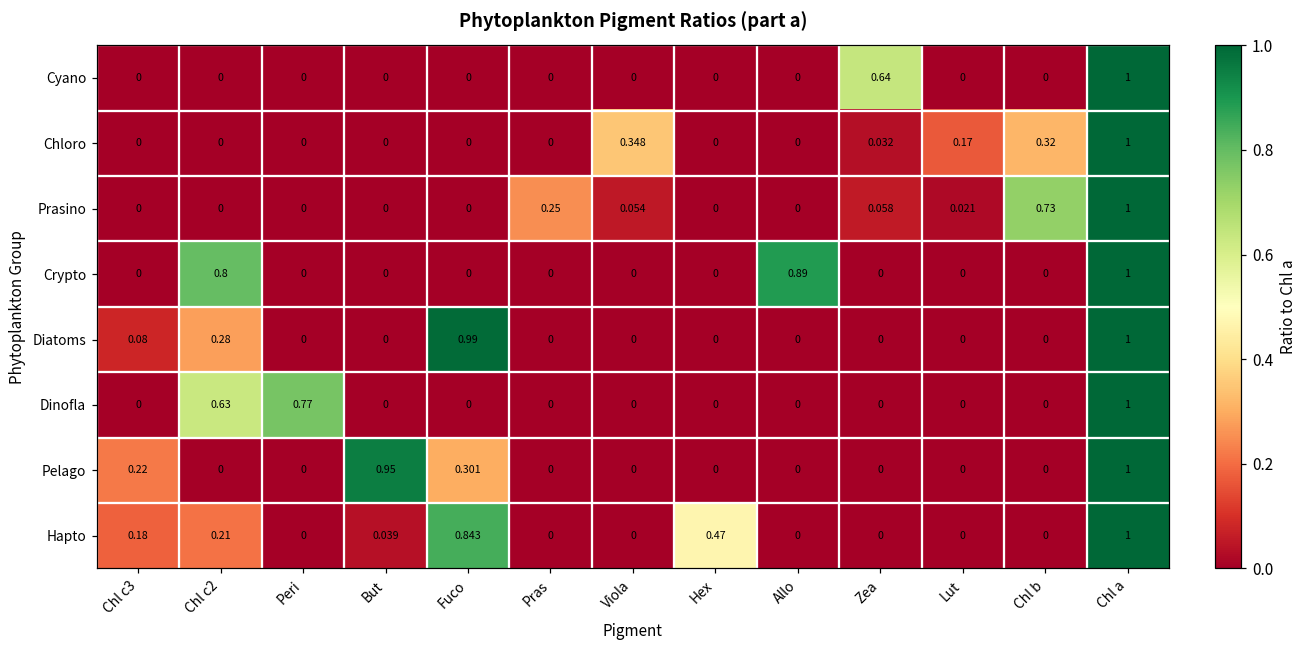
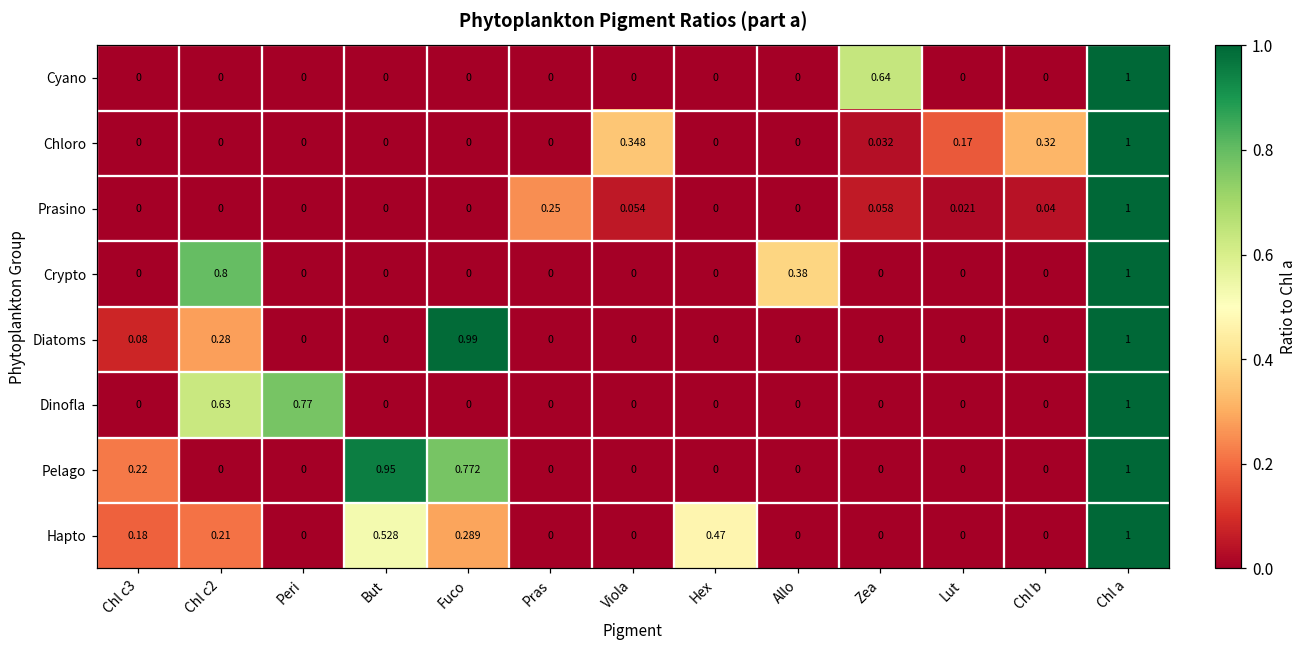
Prasino, Chl b: 0.73 -> 0.04
Crypto, Allo: 0.89 -> 0.38
Pelago, Fuco: 0.301 -> 0.772
Hapto, But: 0.039 -> 0.528
Hapto, Fuco: 0.843 -> 0.289
